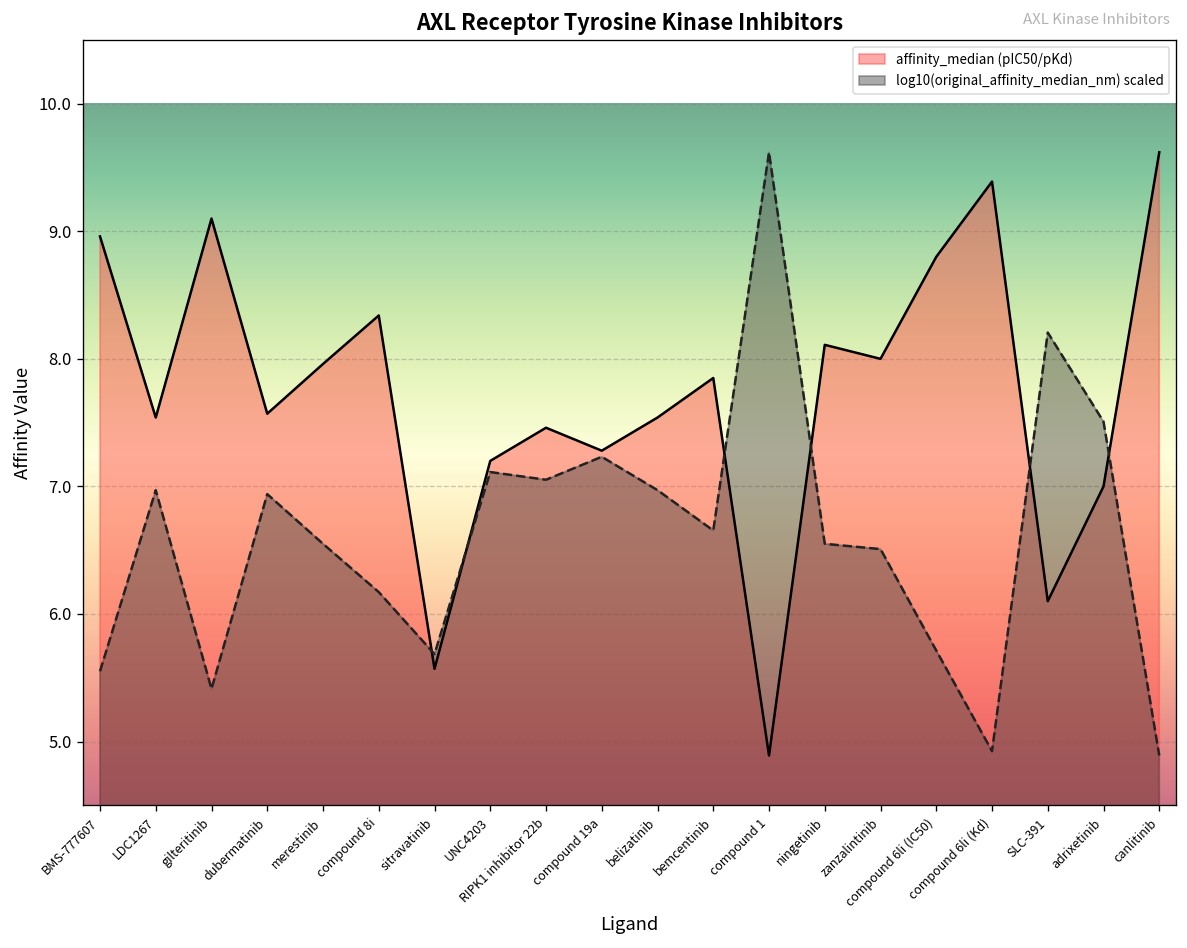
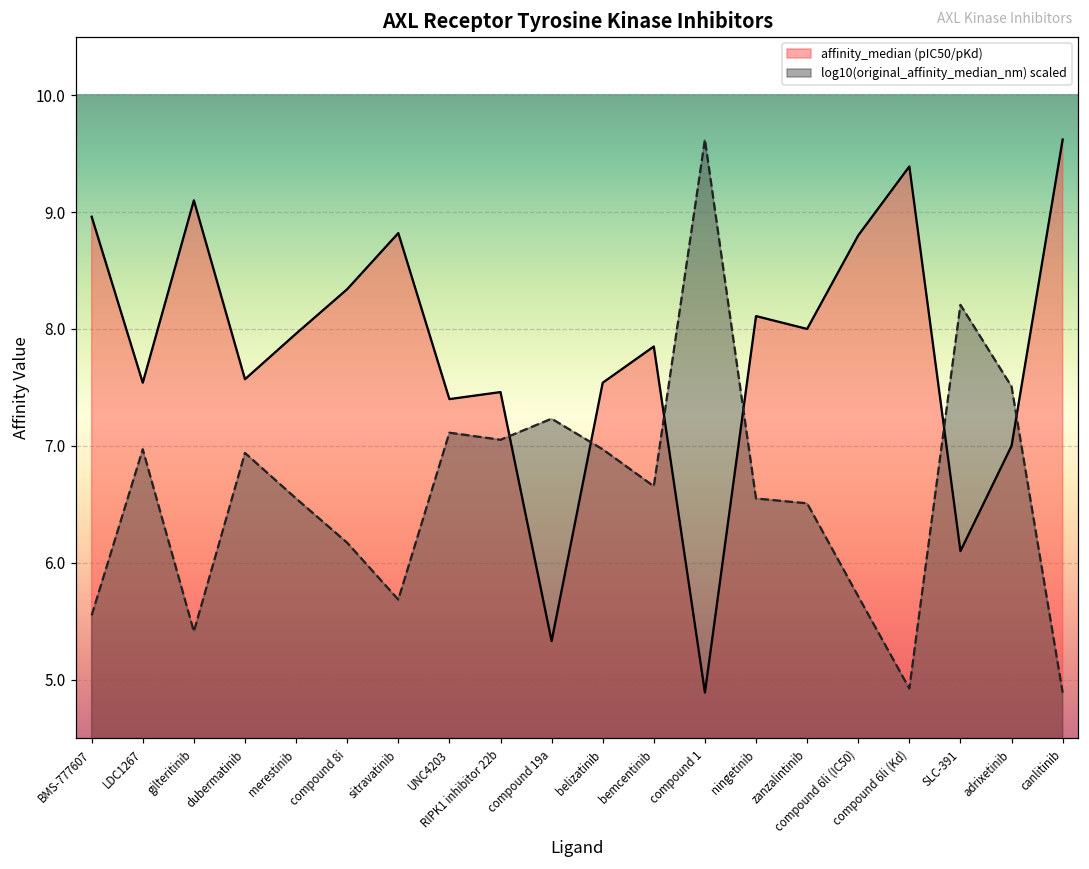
affinity_median (pIC50/pKd), sitravatinib: 5.57 -> 8.82
affinity_median (pIC50/pKd), UNC4203: 7.2 -> 7.4
affinity_median (pIC50/pKd), compound 19a: 7.28 -> 5.33
